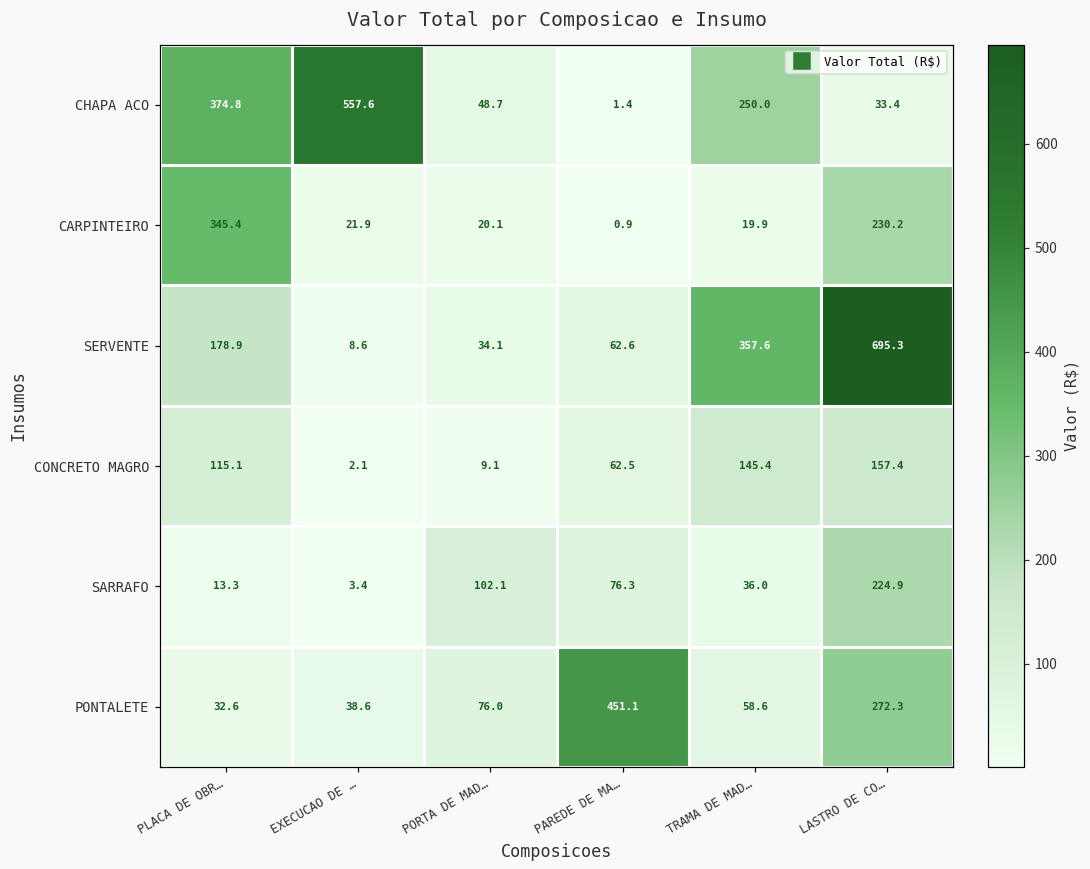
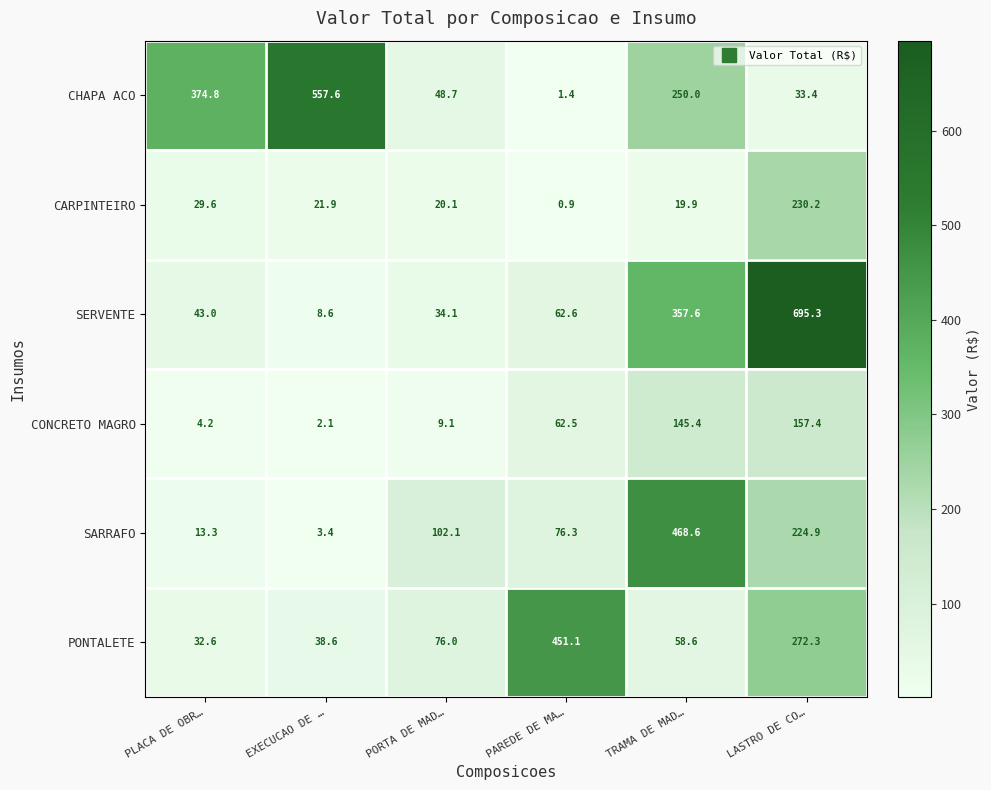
CARPINTEIRO, PLACA DE OBR…: 345.4 -> 29.6
SERVENTE, PLACA DE OBR…: 178.9 -> 43.0
CONCRETO MAGRO, PLACA DE OBR…: 115.1 -> 4.2
SARRAFO, TRAMA DE MAD…: 36.0 -> 468.6
